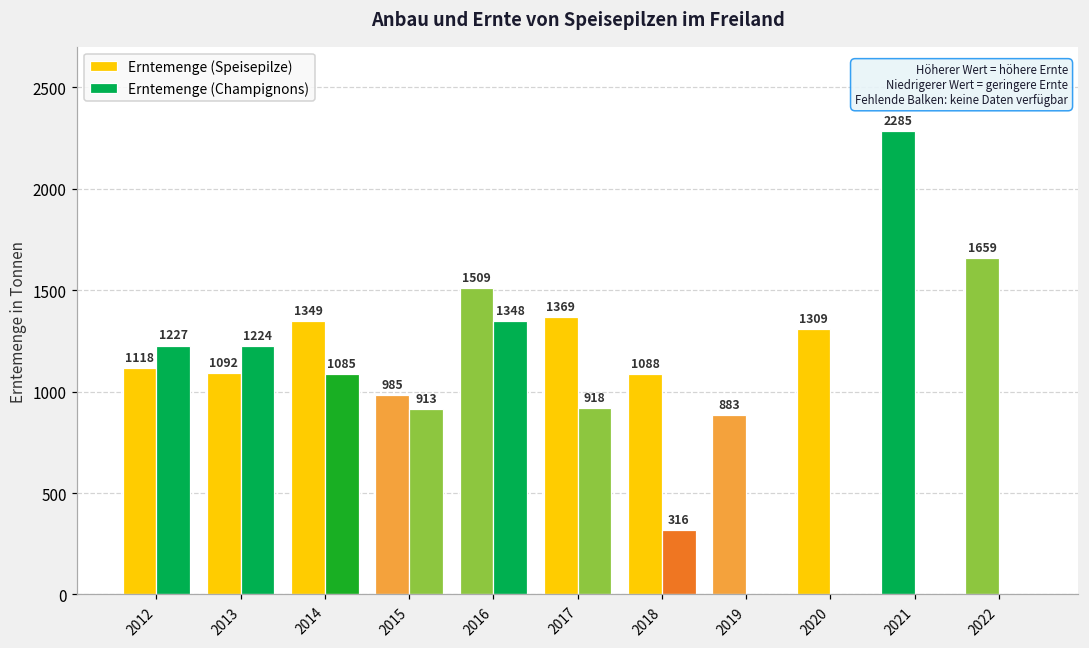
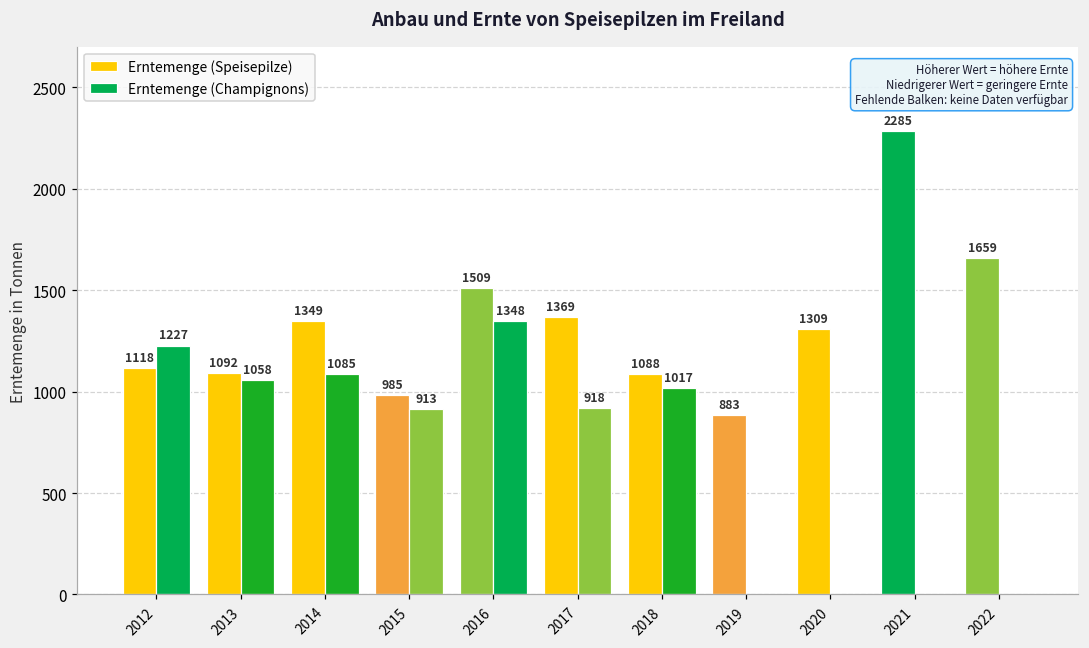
Erntemenge (Champignons), 2013: 1224 -> 1058
Erntemenge (Champignons), 2018: 316 -> 1017
